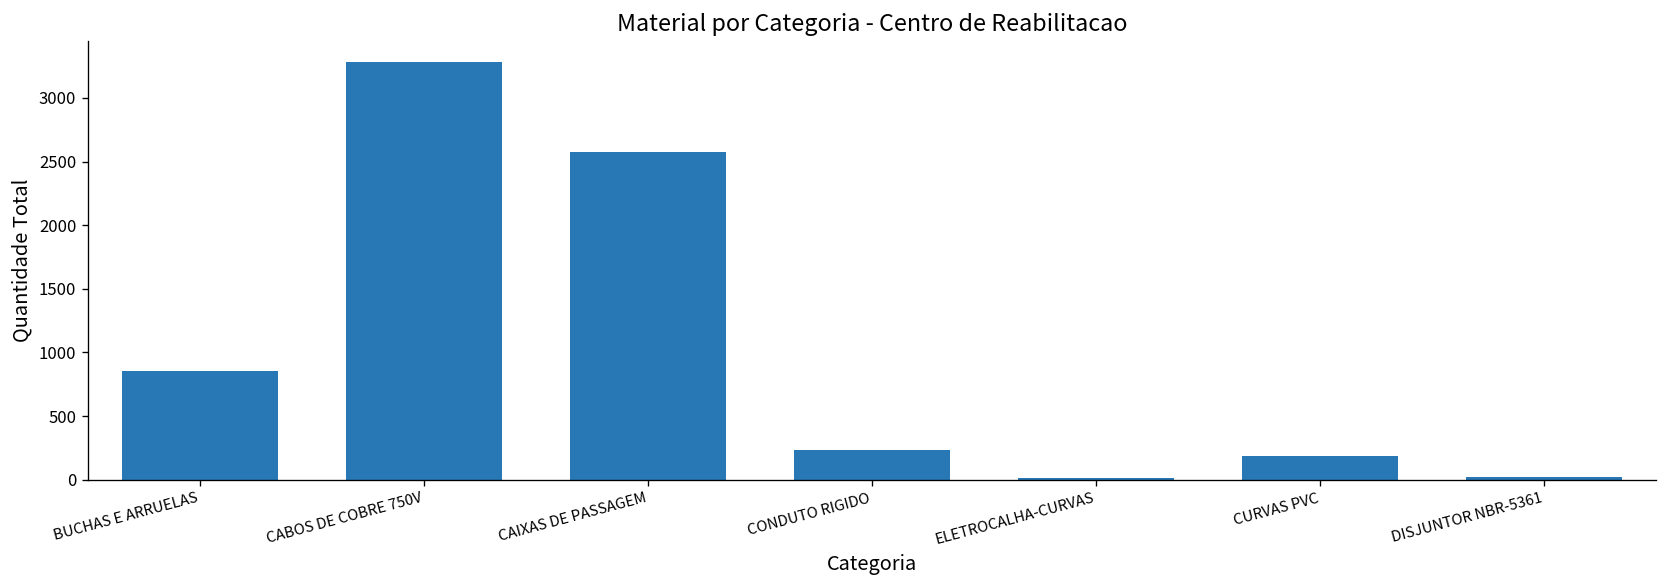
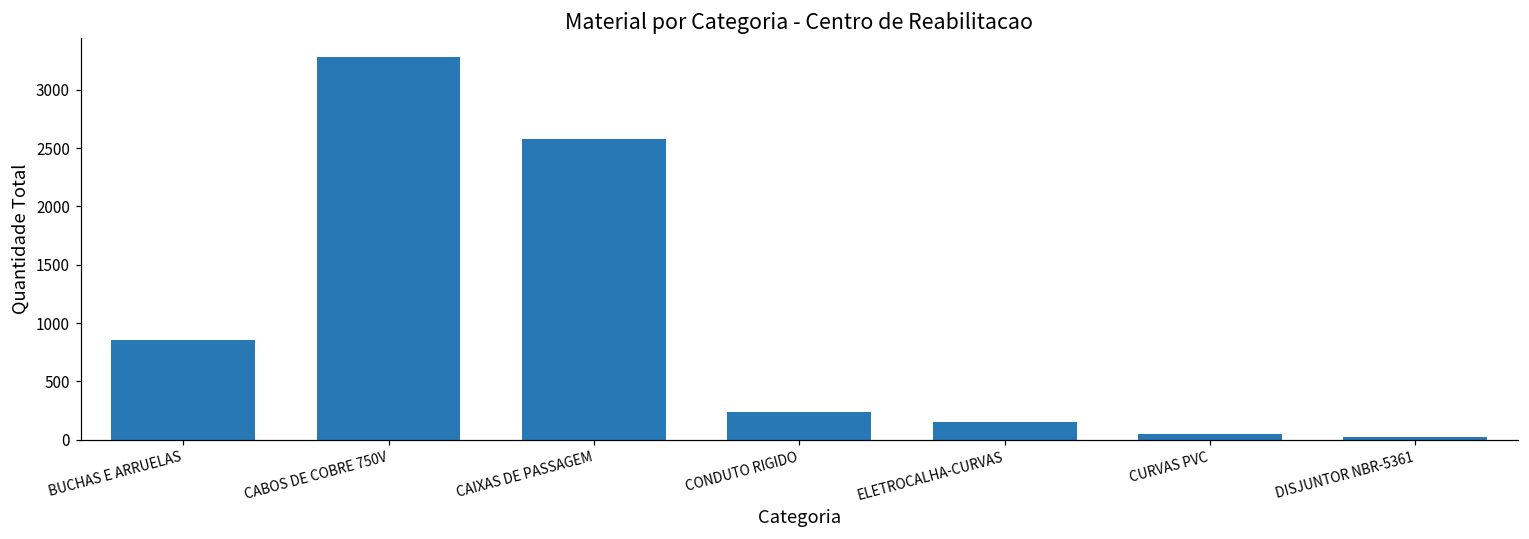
ELETROCALHA-CURVAS: 10 -> 150
CURVAS PVC: 180 -> 50
